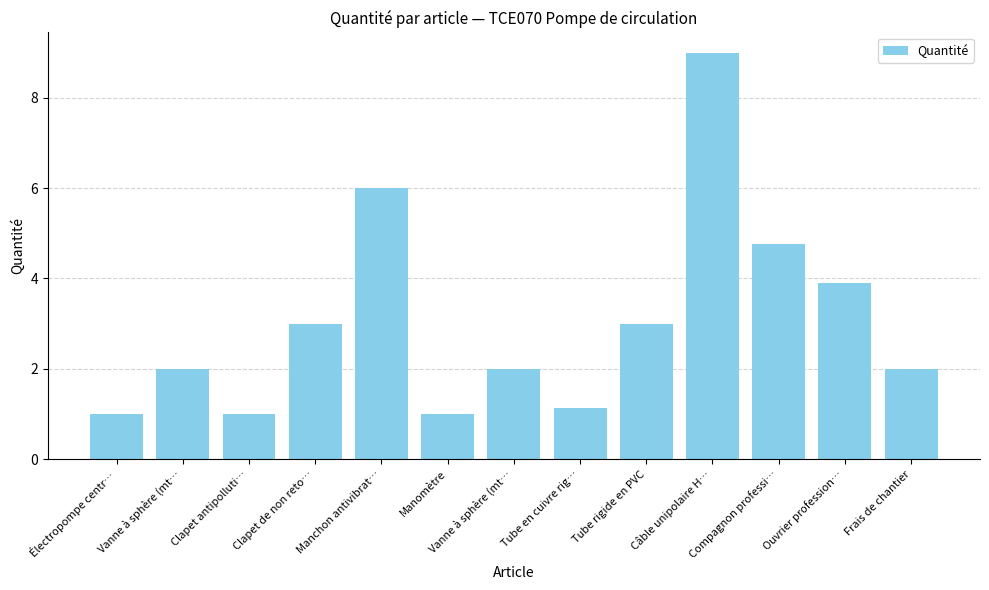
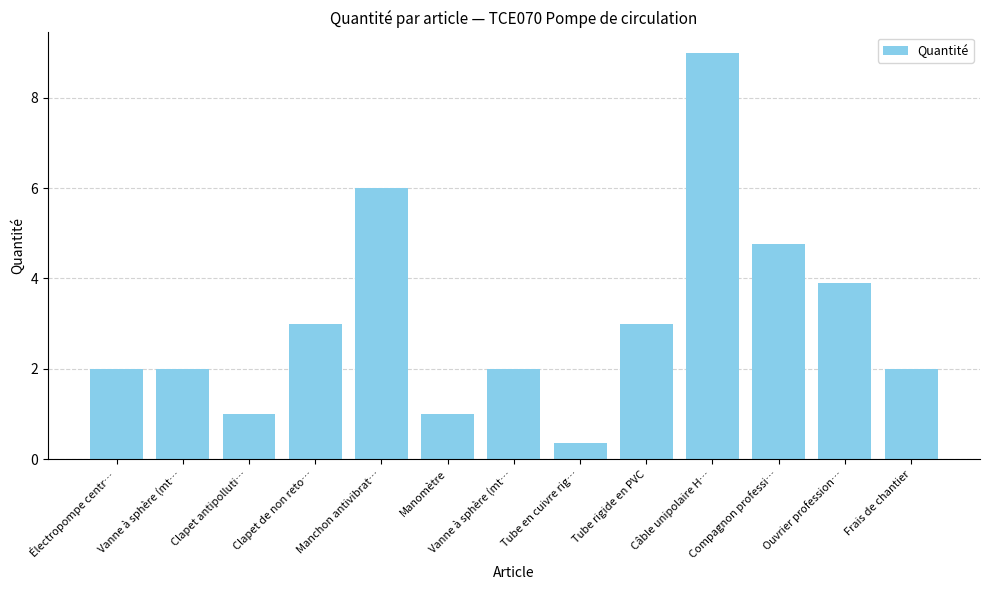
Électropompe centr…: 1 -> 2
Tube en cuivre rig…: 1.1 -> 0.4
